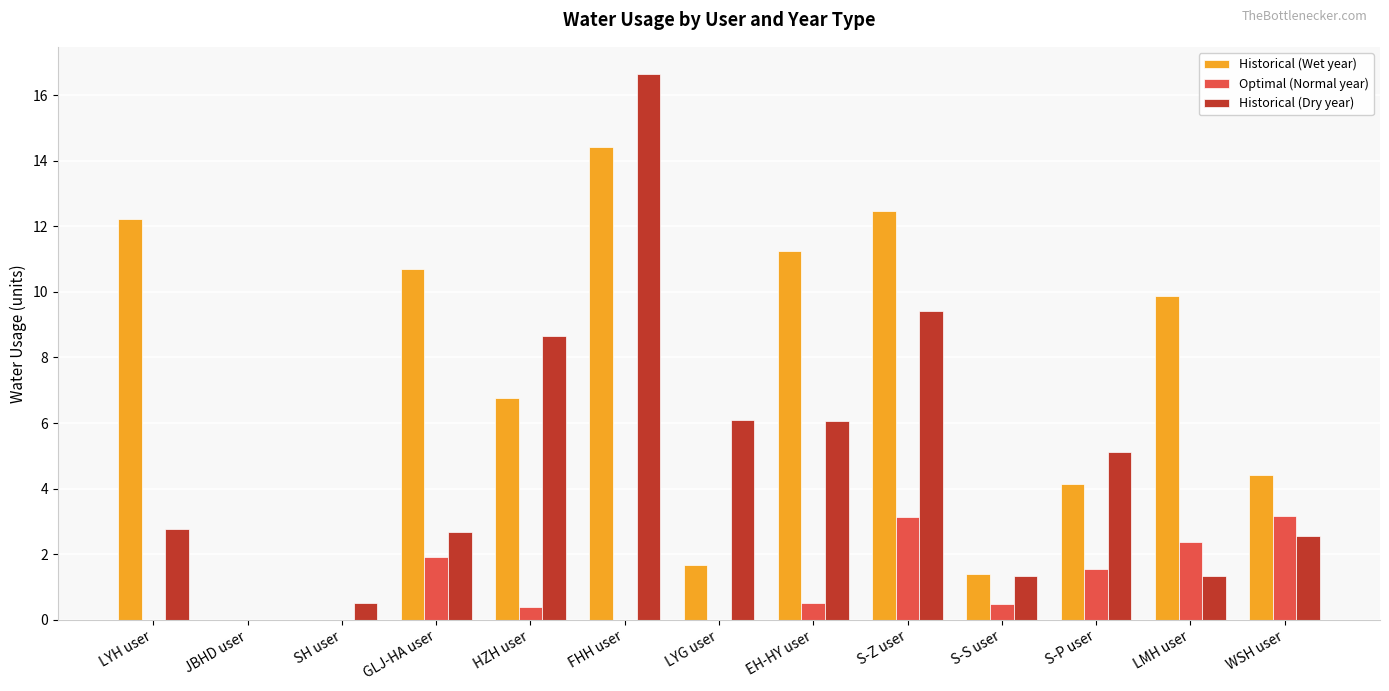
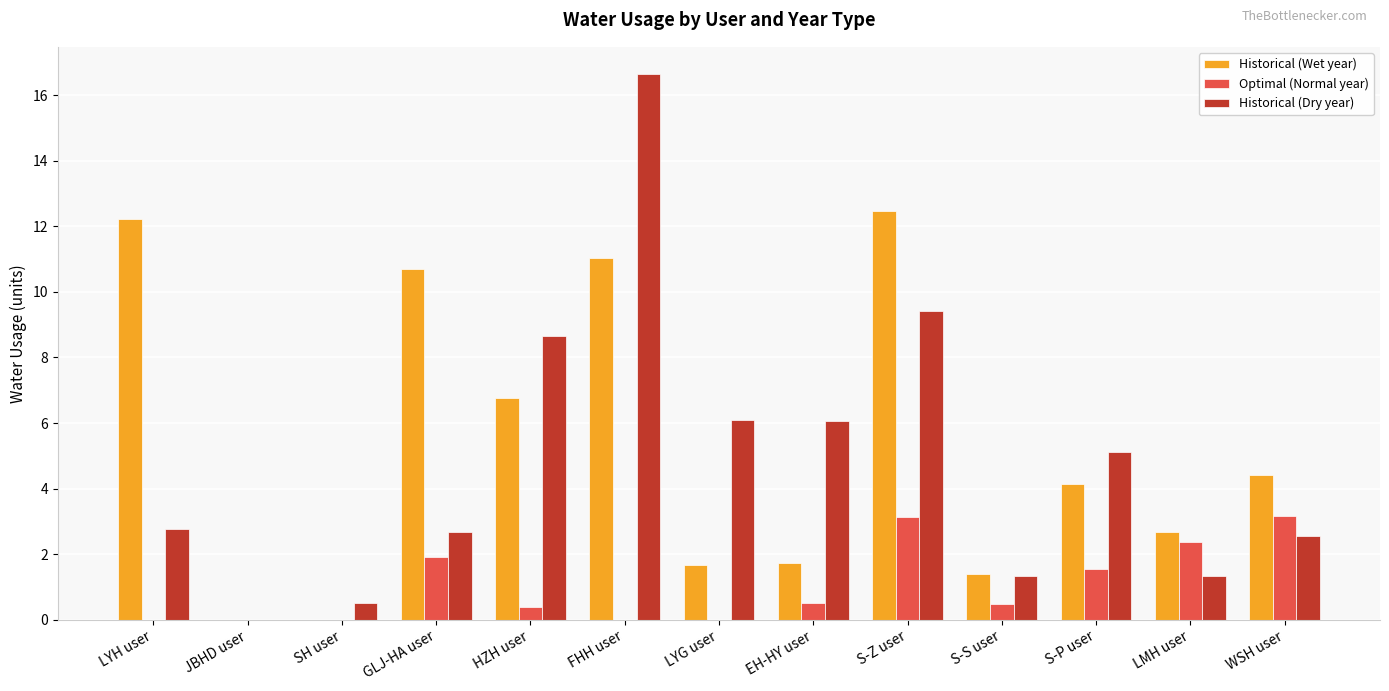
Historical (Wet year), FHH user: 14.4 -> 11.0
Historical (Wet year), EH-HY user: 11.2 -> 1.7
Historical (Wet year), LMH user: 9.9 -> 2.7
